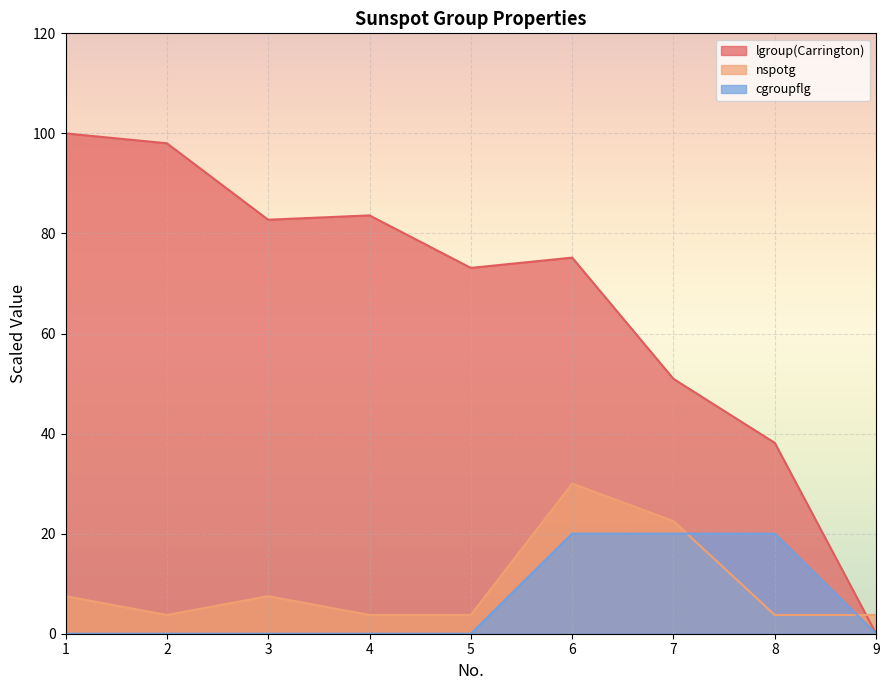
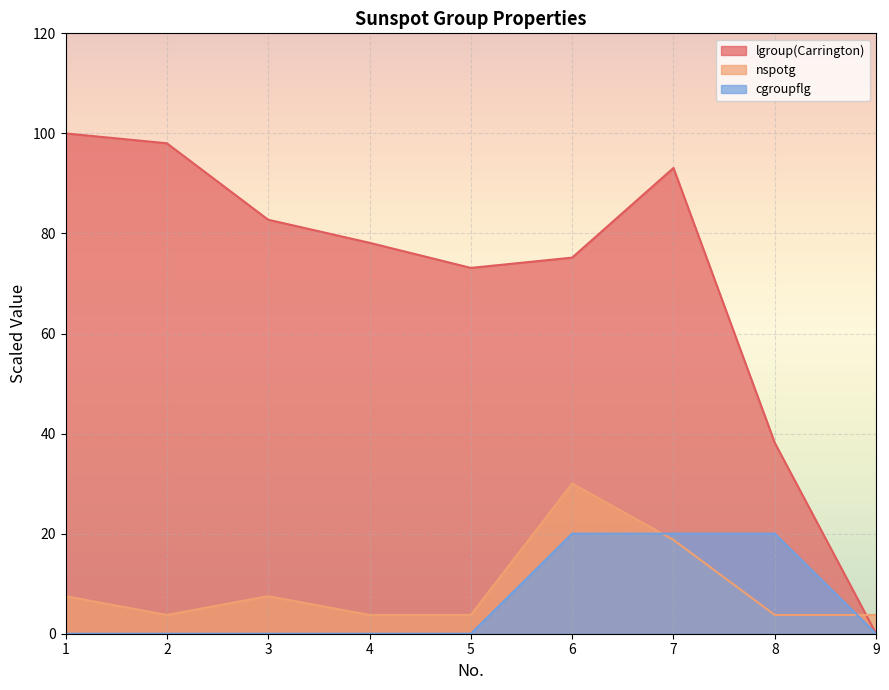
lgroup(Carrington), 4: 84 -> 78
lgroup(Carrington), 7: 51 -> 93
nspotg, 7: 23 -> 19
